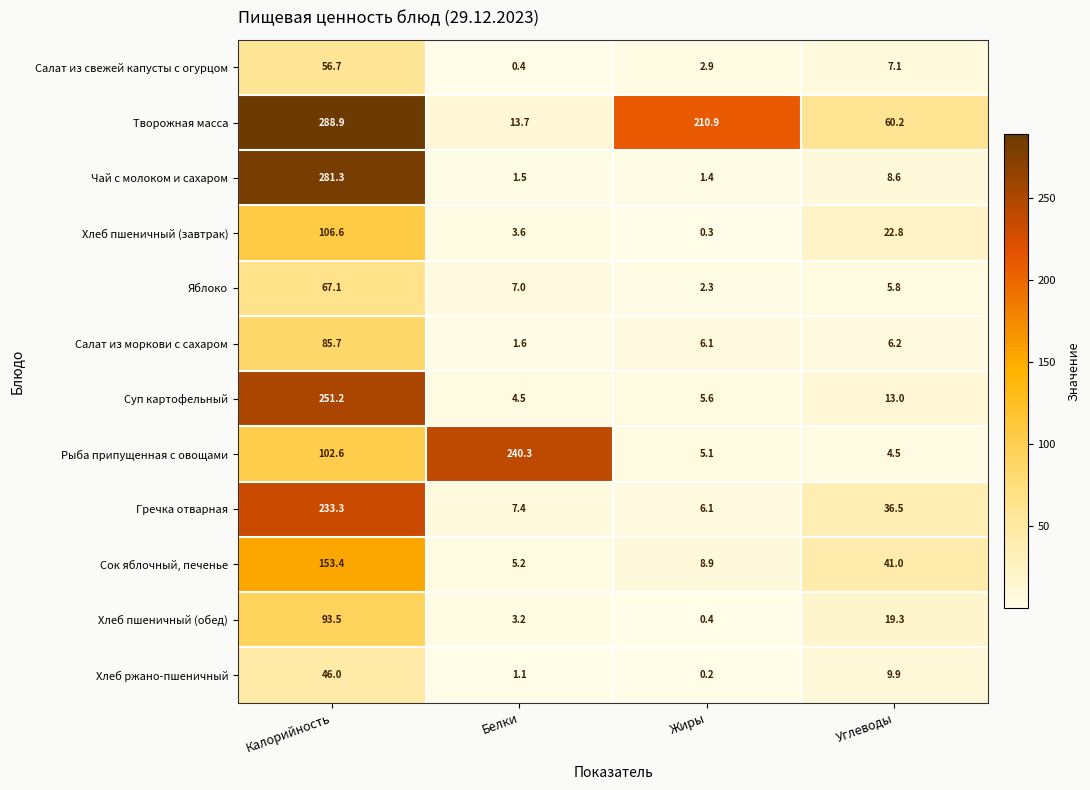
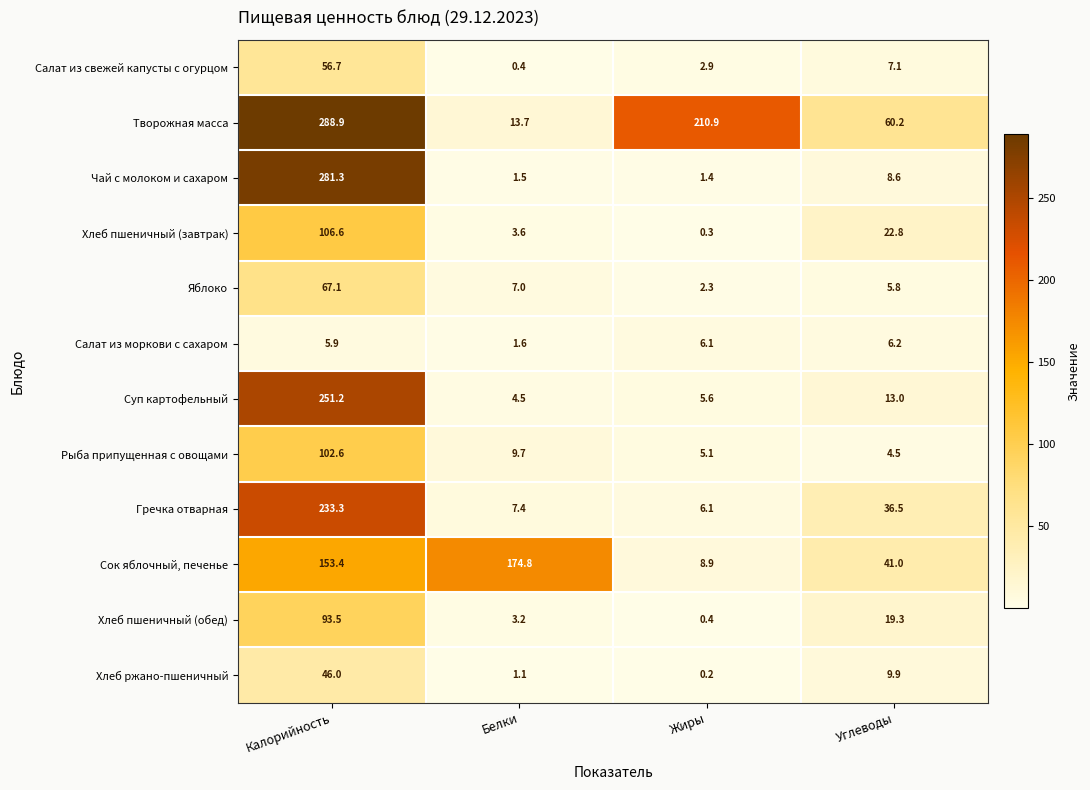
Салат из моркови с сахаром, Калорийность: 85.7 -> 5.9
Рыба припущенная с овощами, Белки: 240.3 -> 9.7
Сок яблочный, печенье, Белки: 5.2 -> 174.8
